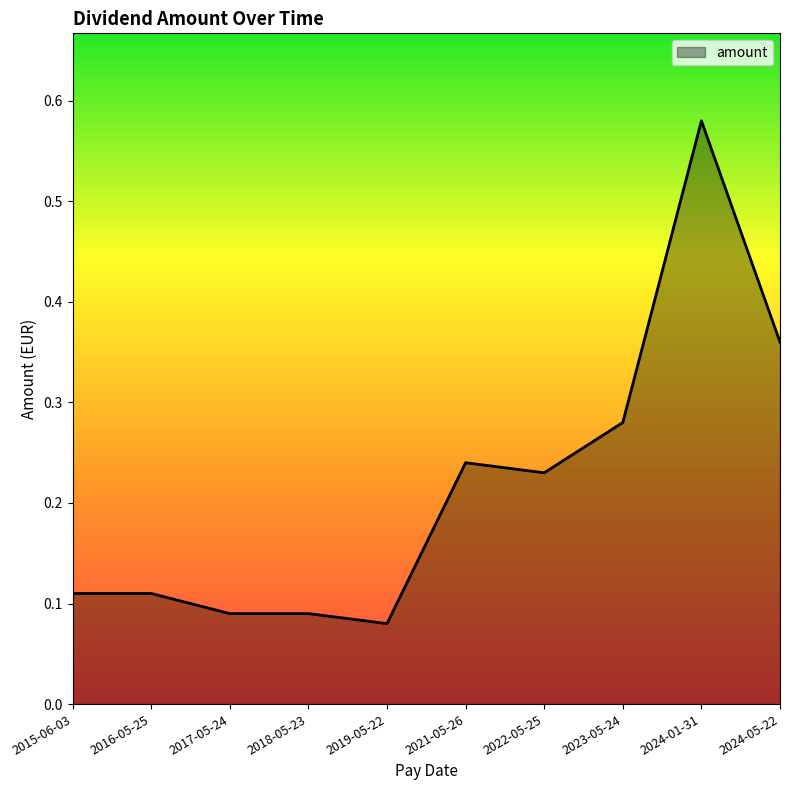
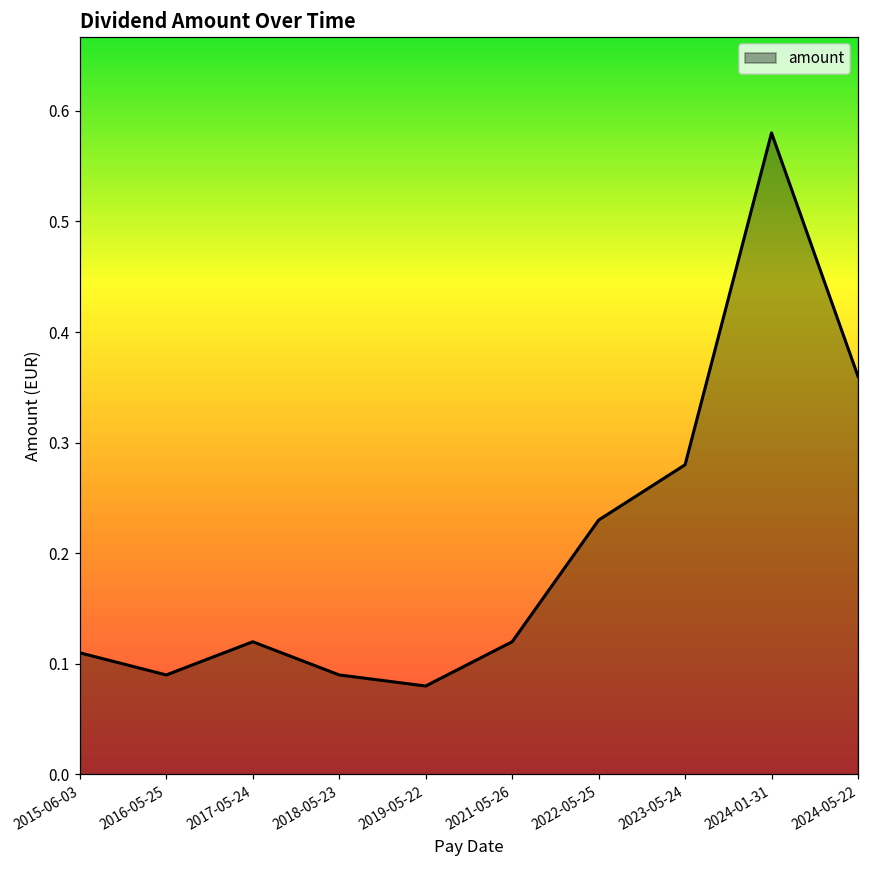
2016-05-25: 0.11 -> 0.09
2017-05-24: 0.09 -> 0.12
2021-05-26: 0.24 -> 0.12
